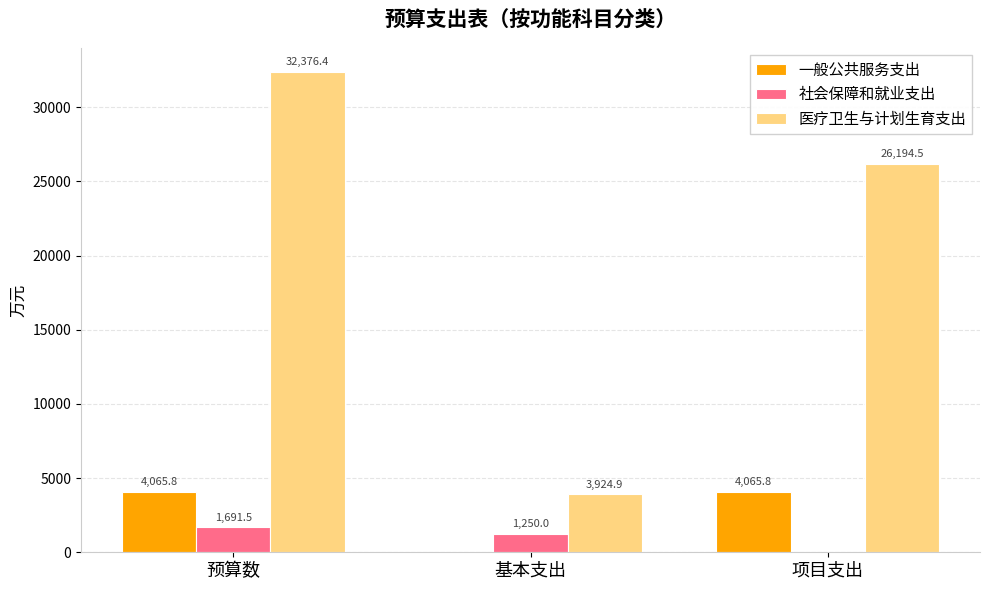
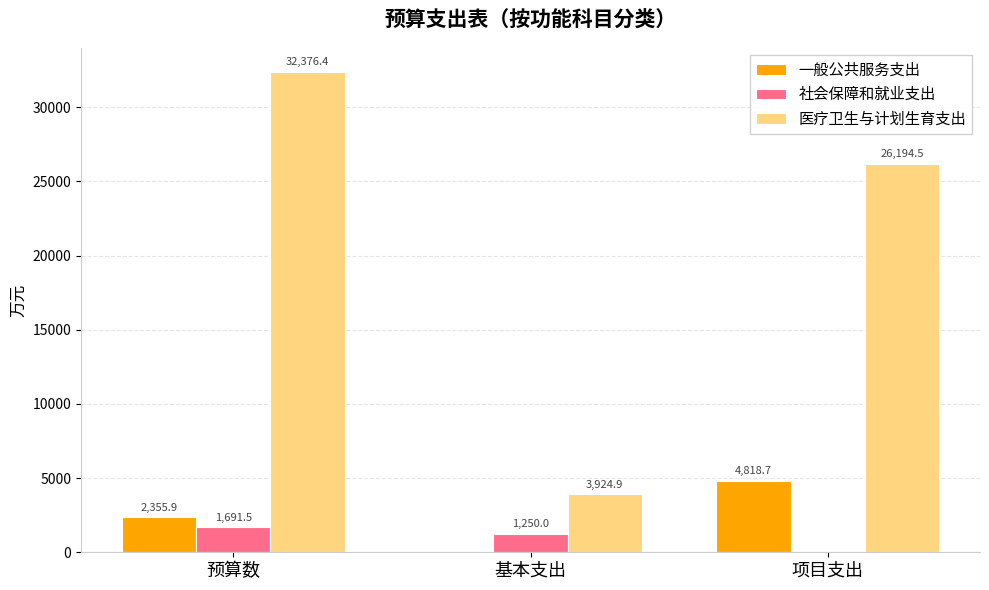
一般公共服务支出, 预算数: 4,065.8 -> 2,355.9
一般公共服务支出, 项目支出: 4,065.8 -> 4,818.7
